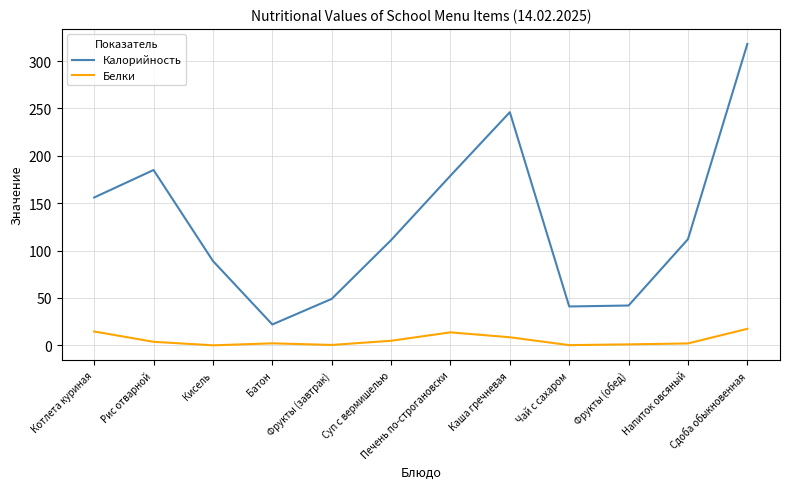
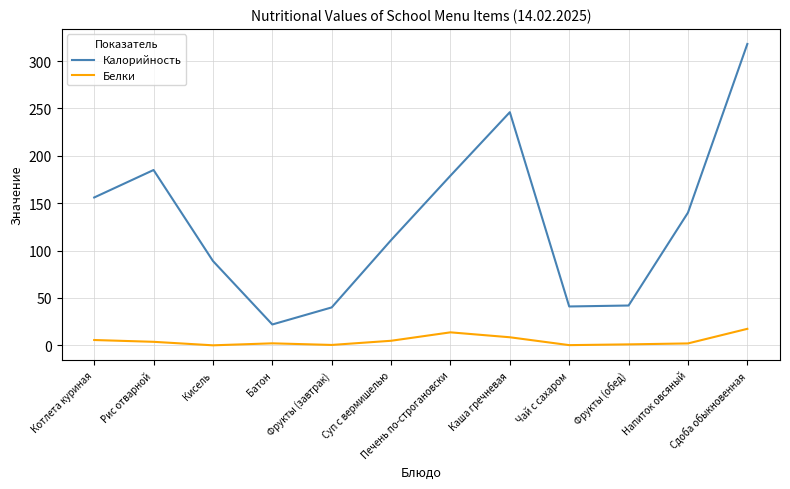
Белки, Котлета куриная: 15 -> 6
Калорийность, Фрукты (завтрак): 50 -> 40
Калорийность, Напиток овсяный: 110 -> 140
